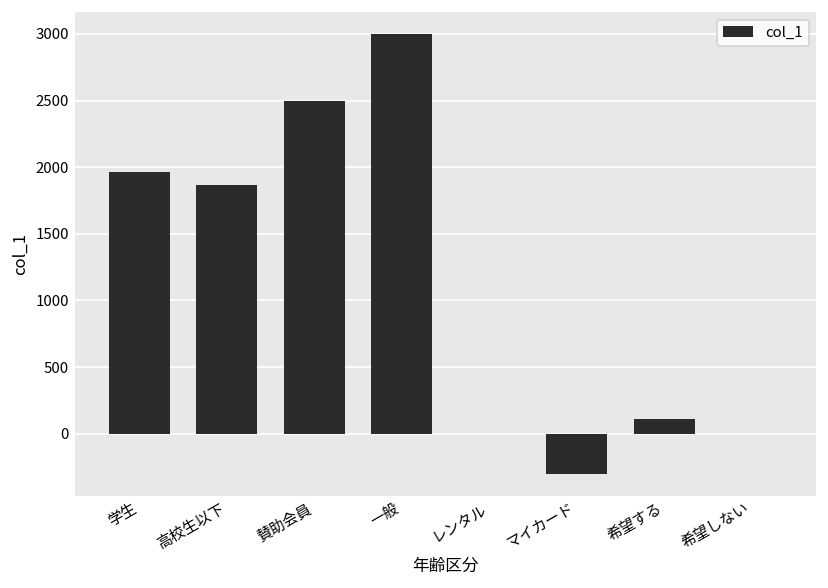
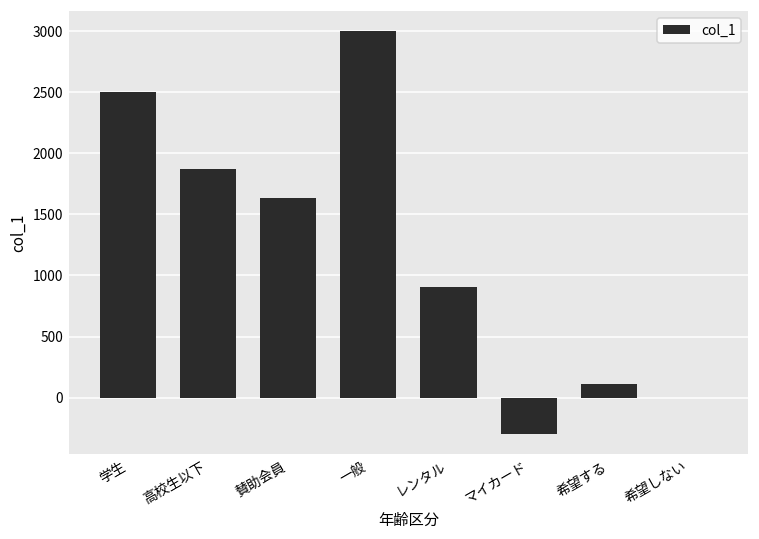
学生: 1970 -> 2500
賛助会員: 2500 -> 1640
レンタル: 0 -> 910
